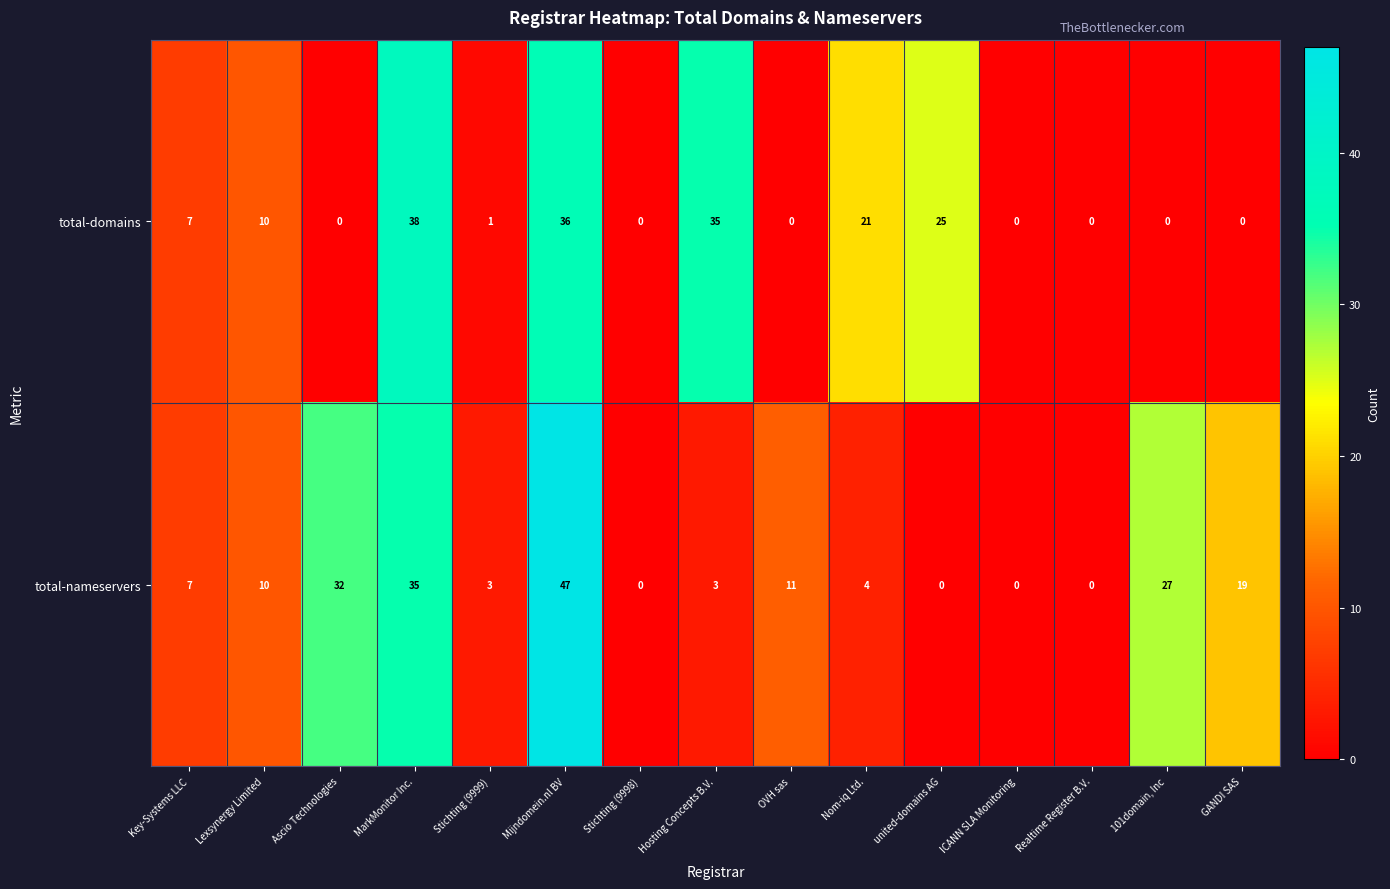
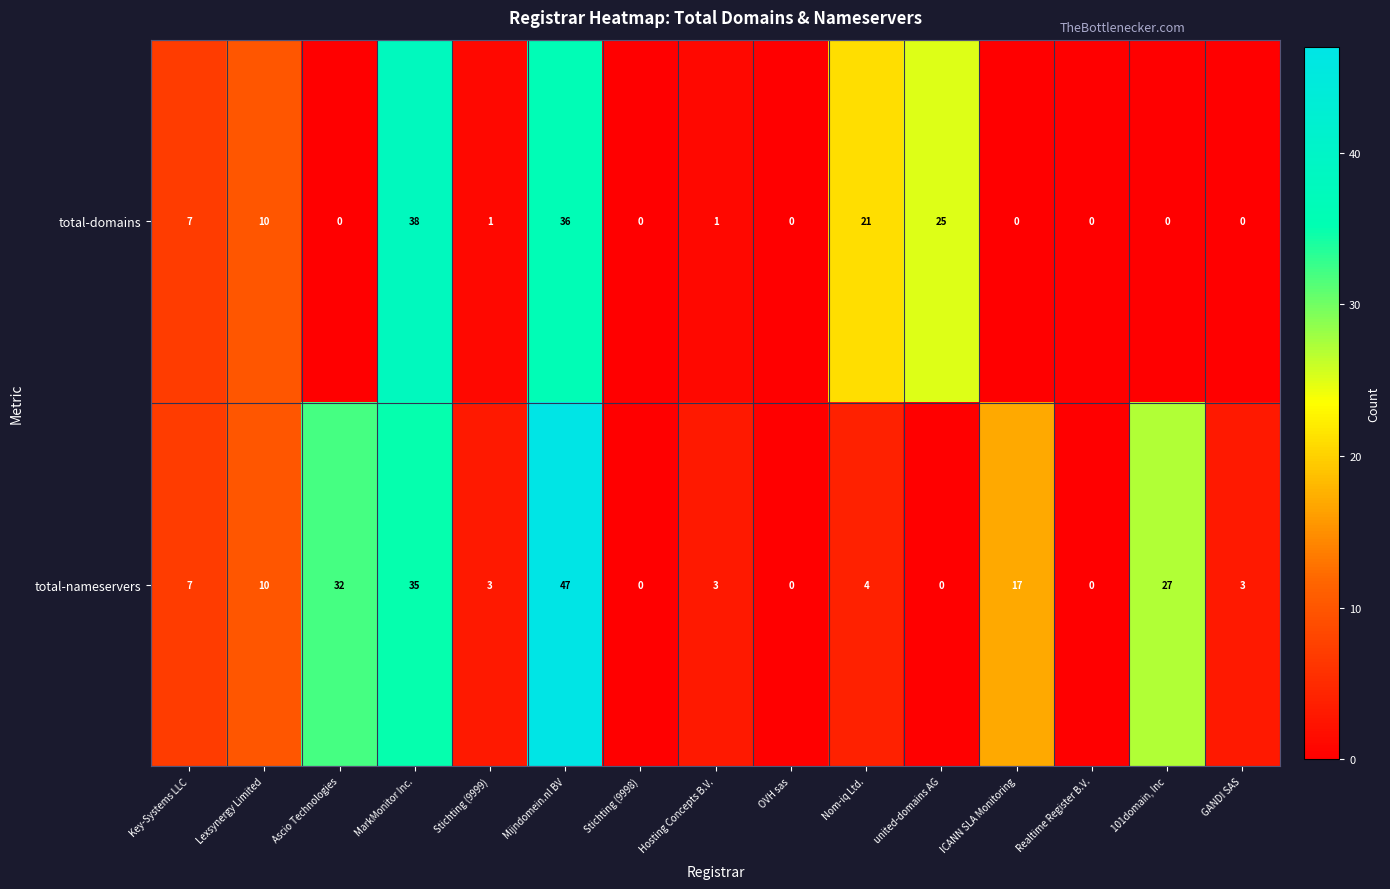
total-domains, Hosting Concepts B.V.: 35 -> 1
total-nameservers, OVH sas: 11 -> 0
total-nameservers, ICANN SLA Monitoring: 0 -> 17
total-nameservers, GANDI SAS: 19 -> 3
